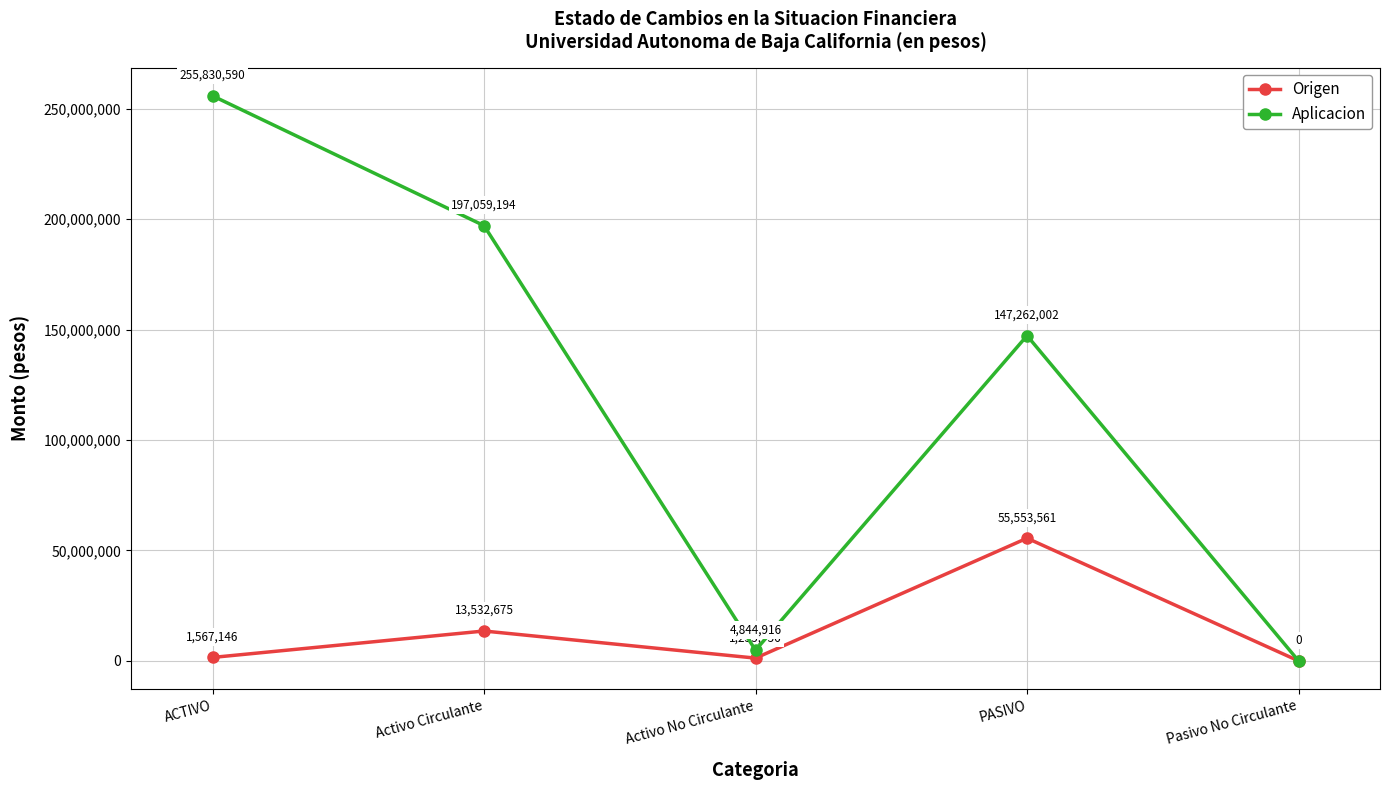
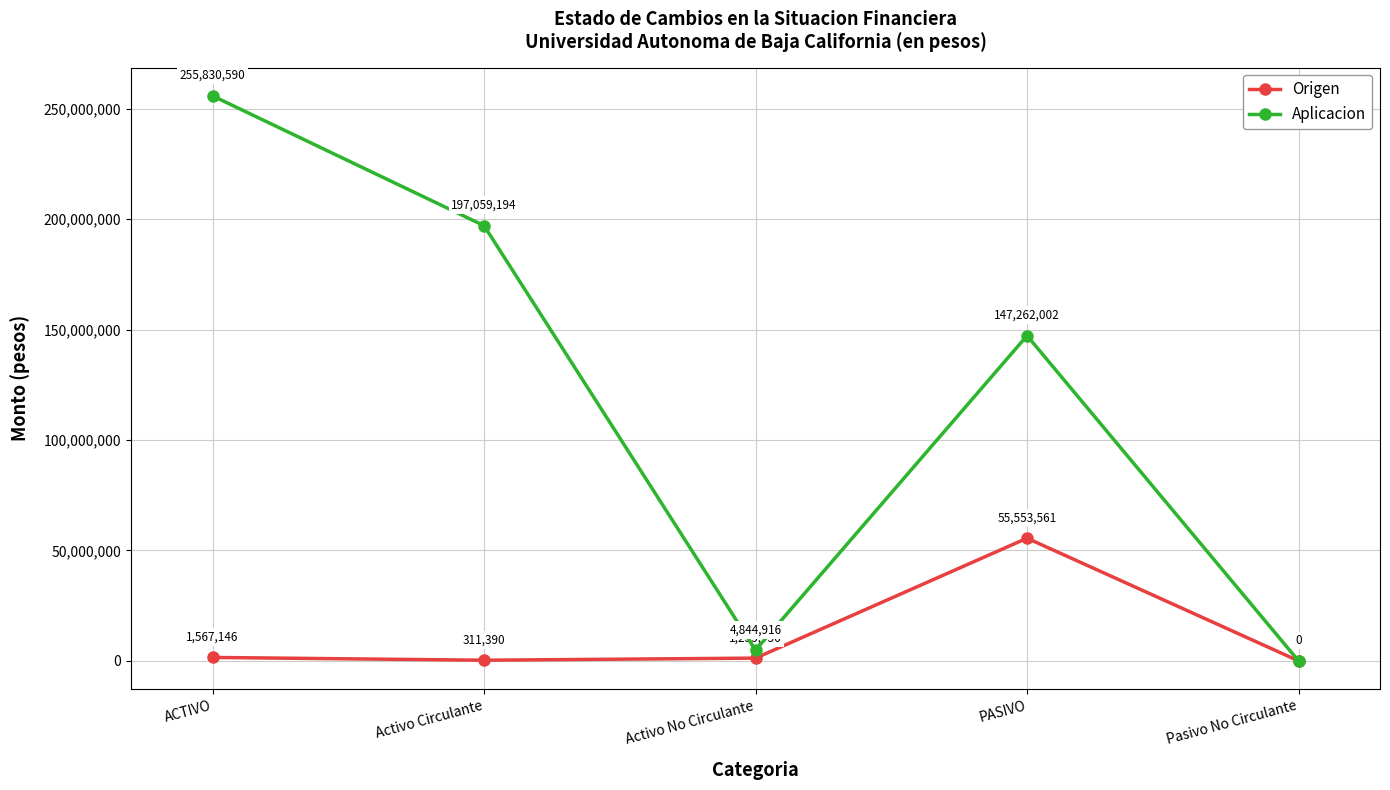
Origen, Activo Circulante: 13,532,675 -> 311,390
